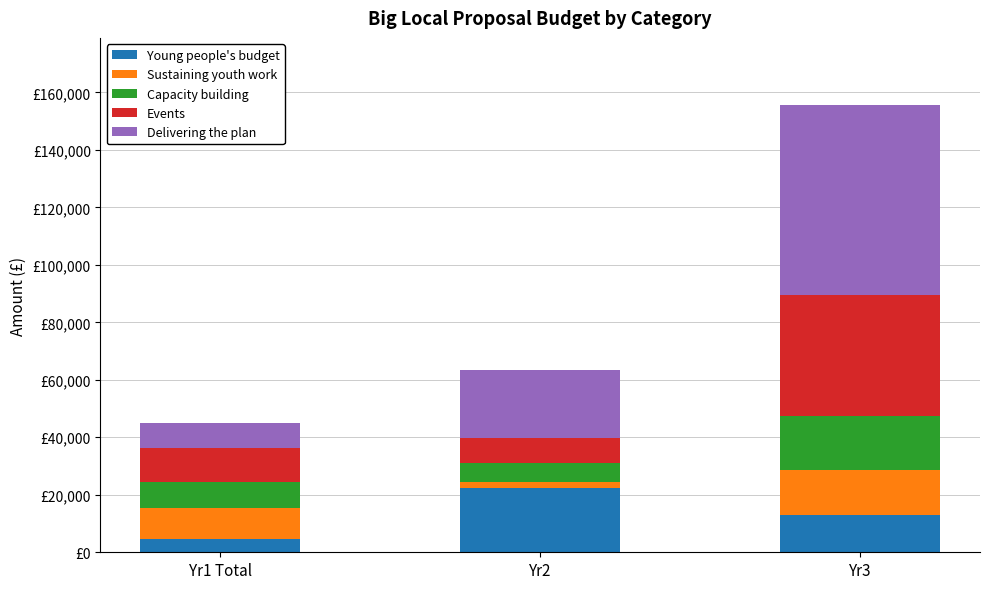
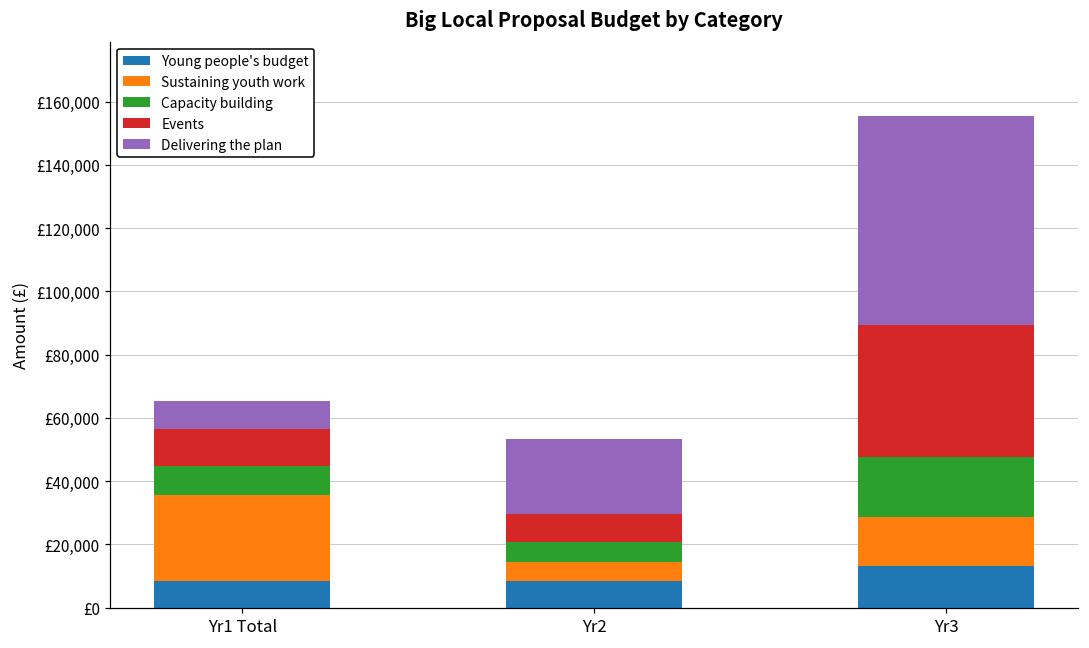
Young people's budget, Yr1 Total: £5,000 -> £8,000
Sustaining youth work, Yr1 Total: £11,000 -> £27,000
Young people's budget, Yr2: £22,000 -> £9,000
Sustaining youth work, Yr2: £2,000 -> £6,000
